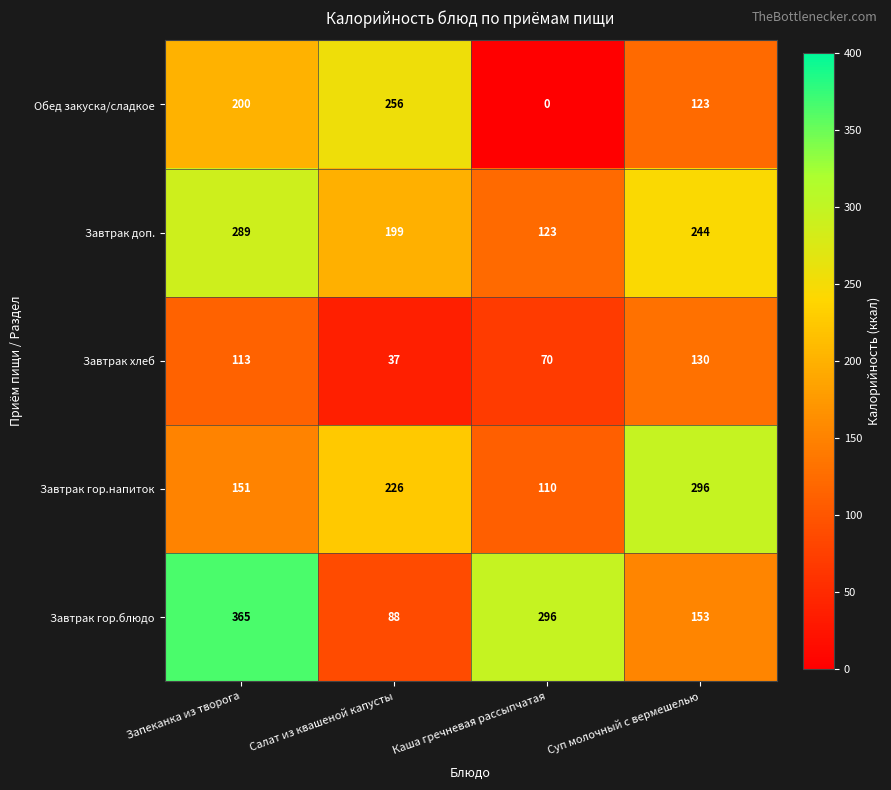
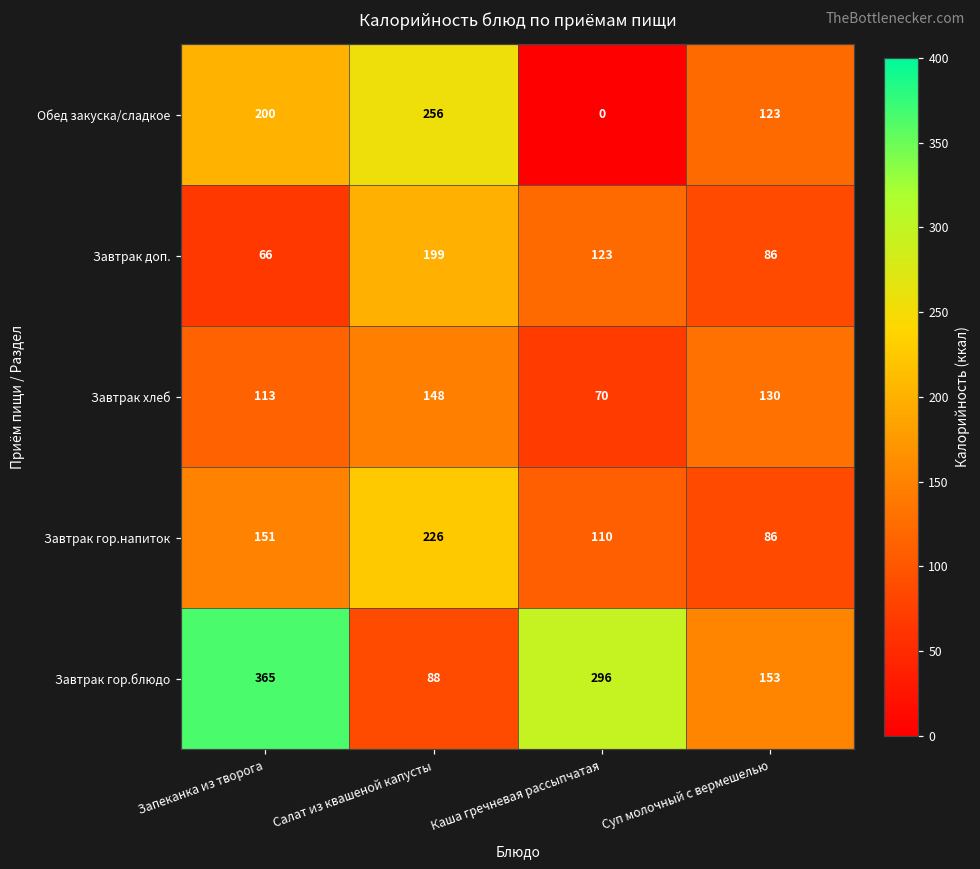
Завтрак доп., Запеканка из творога: 289 -> 66
Завтрак доп., Суп молочный с вермешелью: 244 -> 86
Завтрак хлеб, Салат из квашеной капусты: 37 -> 148
Завтрак гор.напиток, Суп молочный с вермешелью: 296 -> 86
